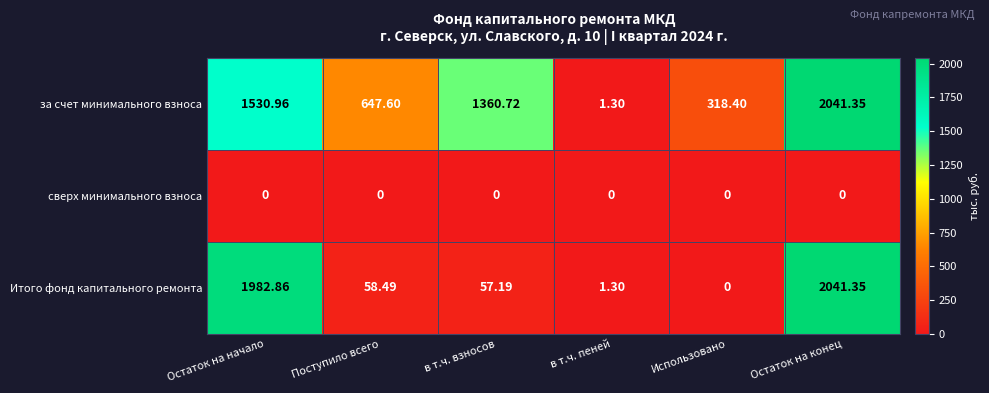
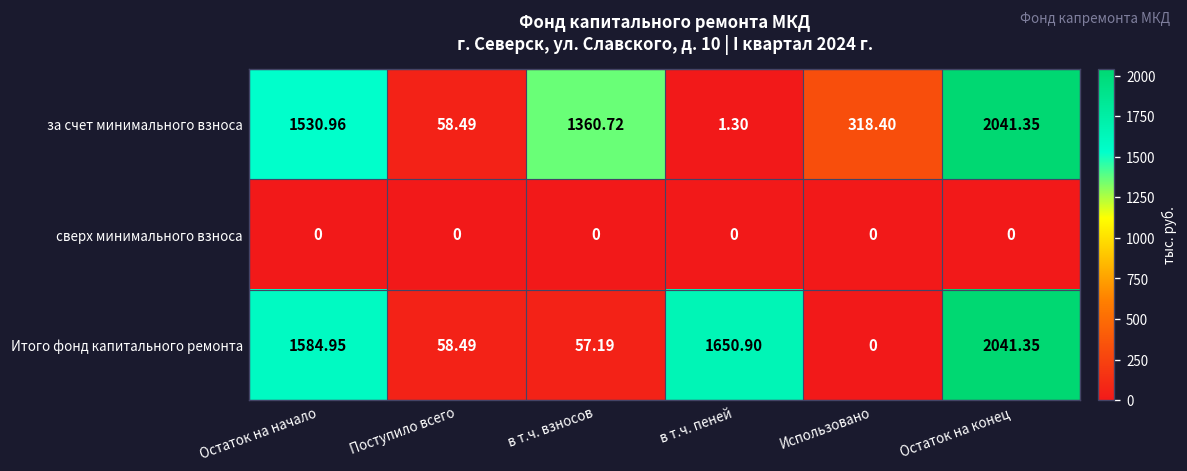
за счет минимального взноса, Поступило всего: 647.60 -> 58.49
Итого фонд капитального ремонта, Остаток на начало: 1982.86 -> 1584.95
Итого фонд капитального ремонта, в т.ч. пеней: 1.30 -> 1650.90
